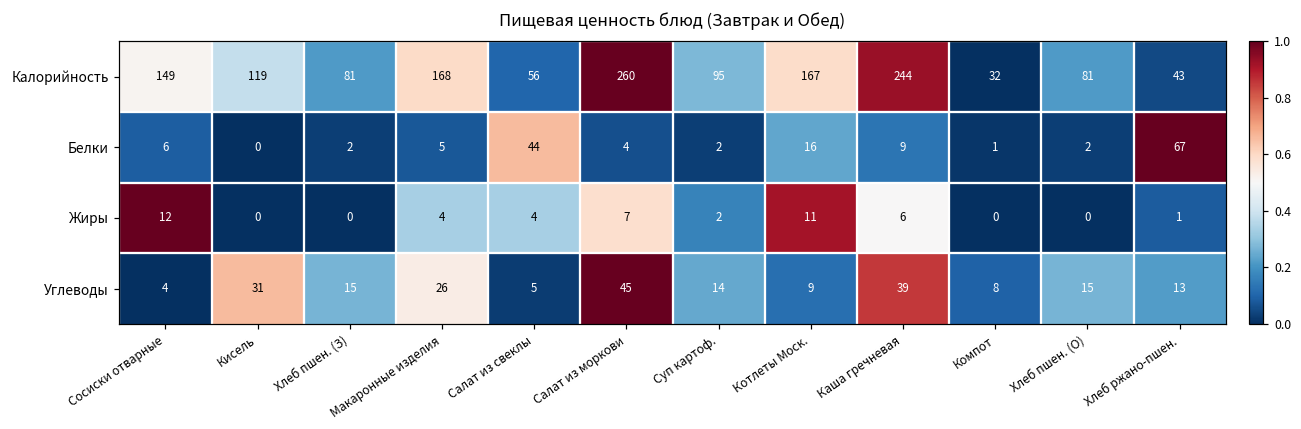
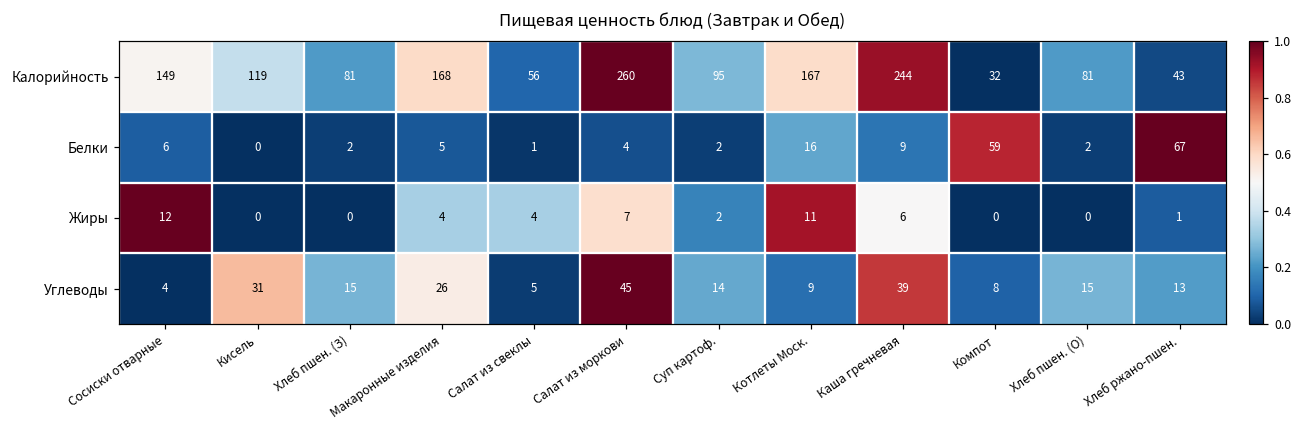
Белки, Салат из свеклы: 44 -> 1
Белки, Компот: 1 -> 59
